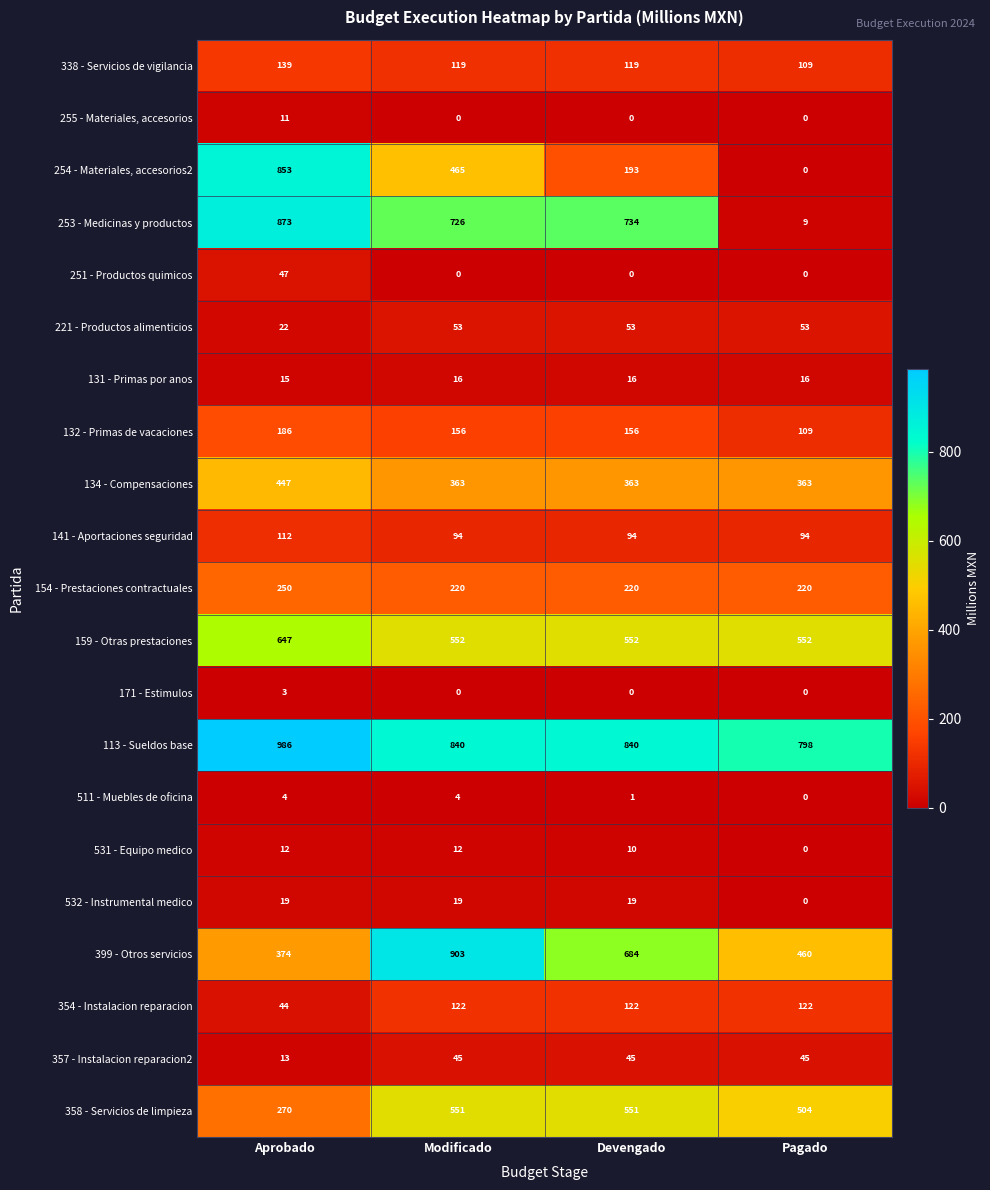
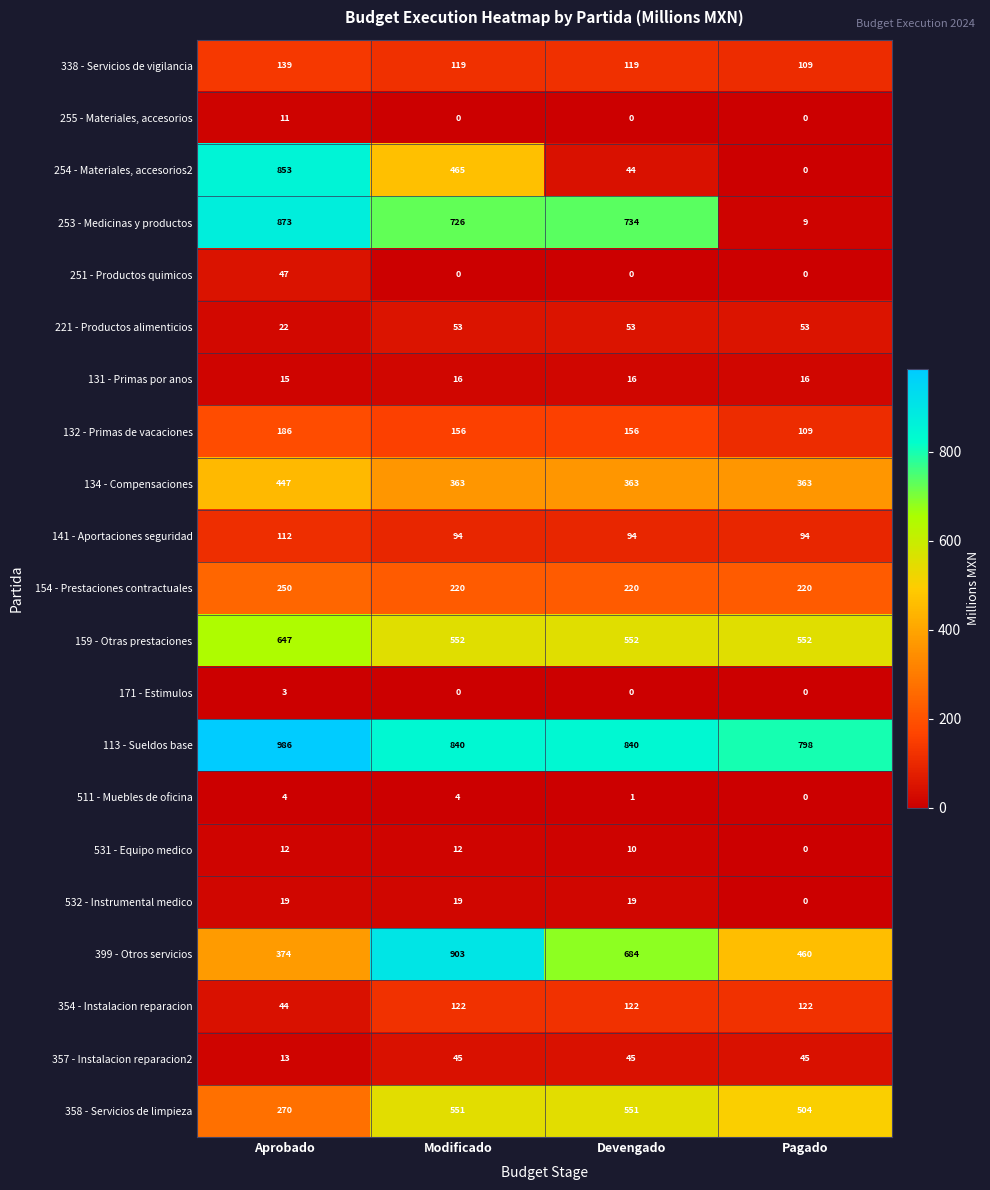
254 - Materiales, accesorios2, Devengado: 193 -> 44
